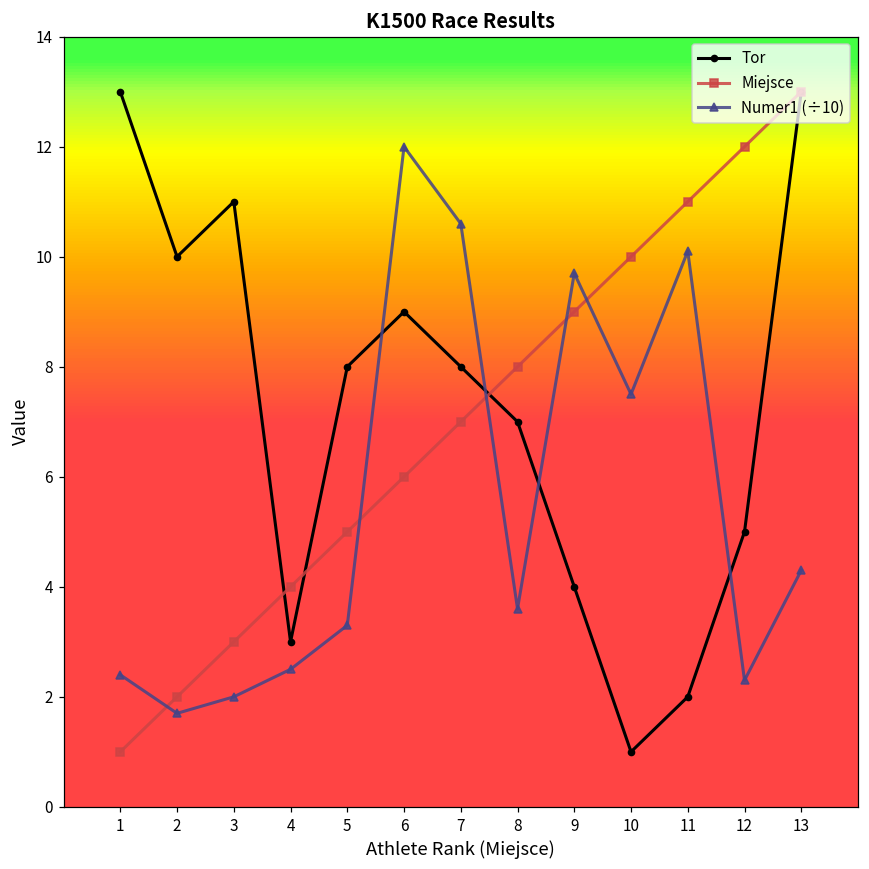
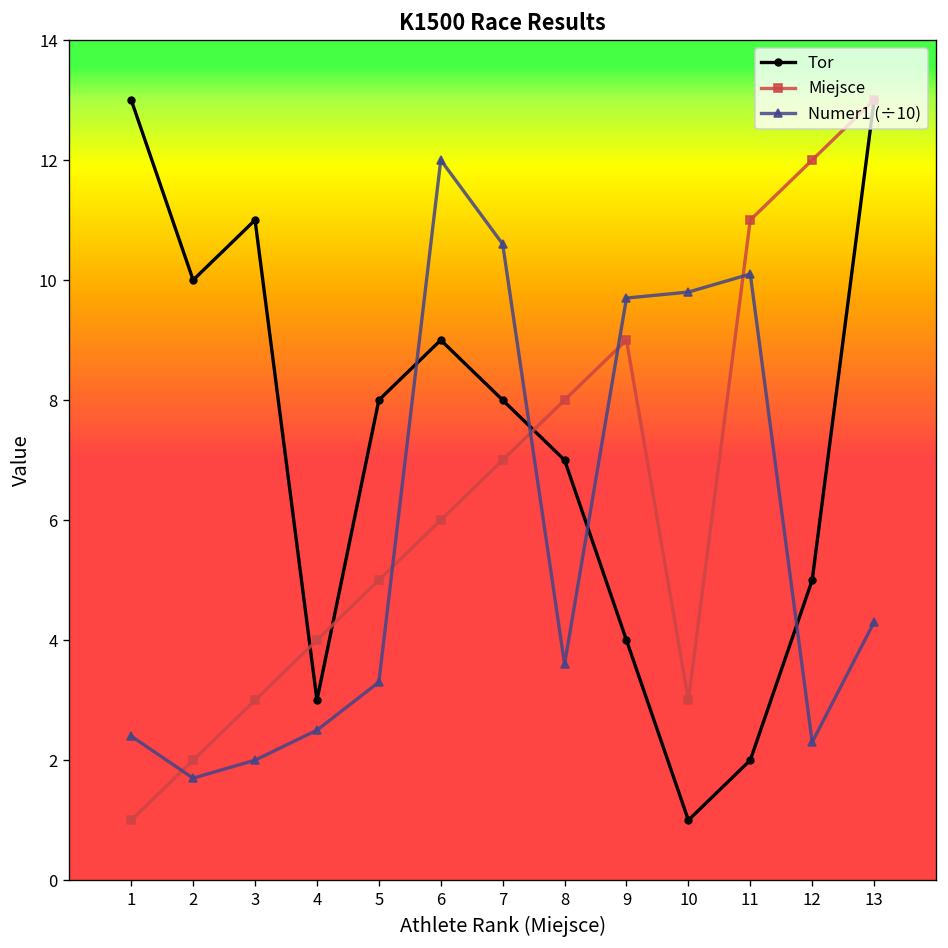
Miejsce, 10: 10 -> 3
Numer1 (÷10), 10: 7.5 -> 9.8
